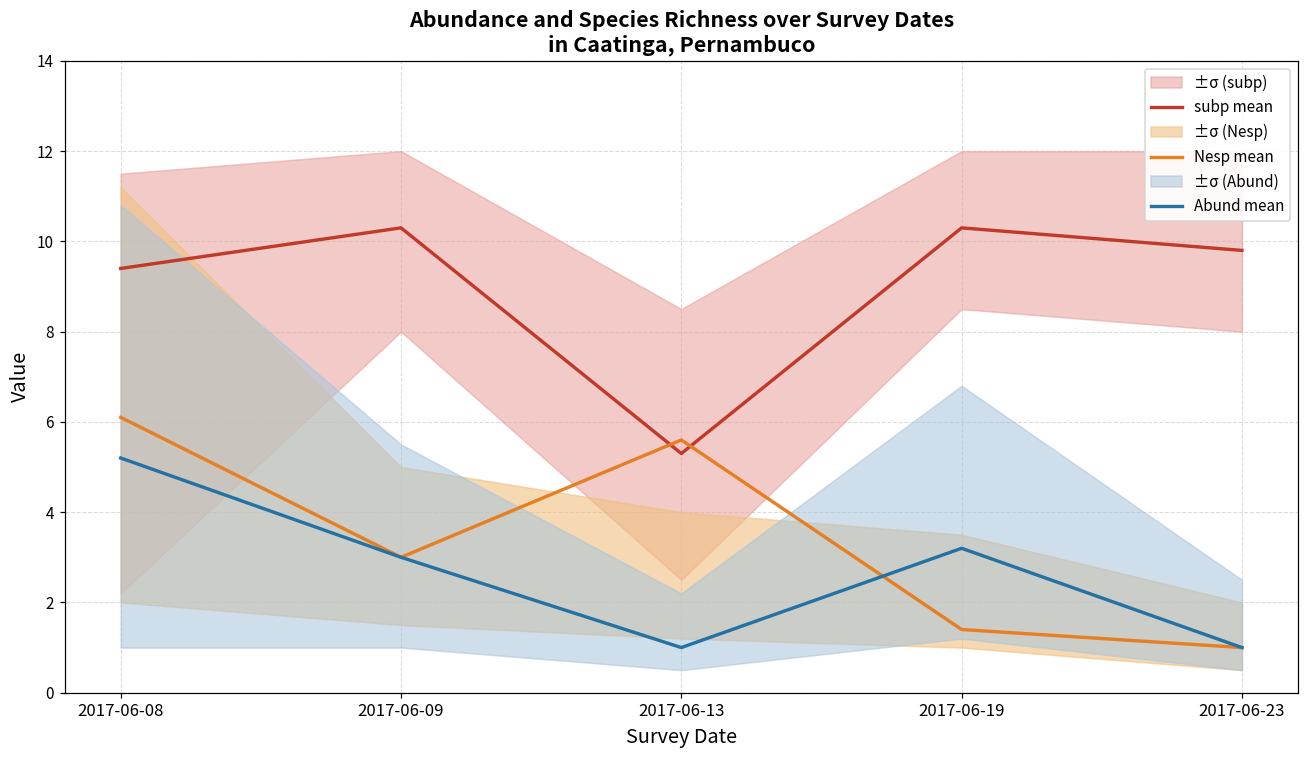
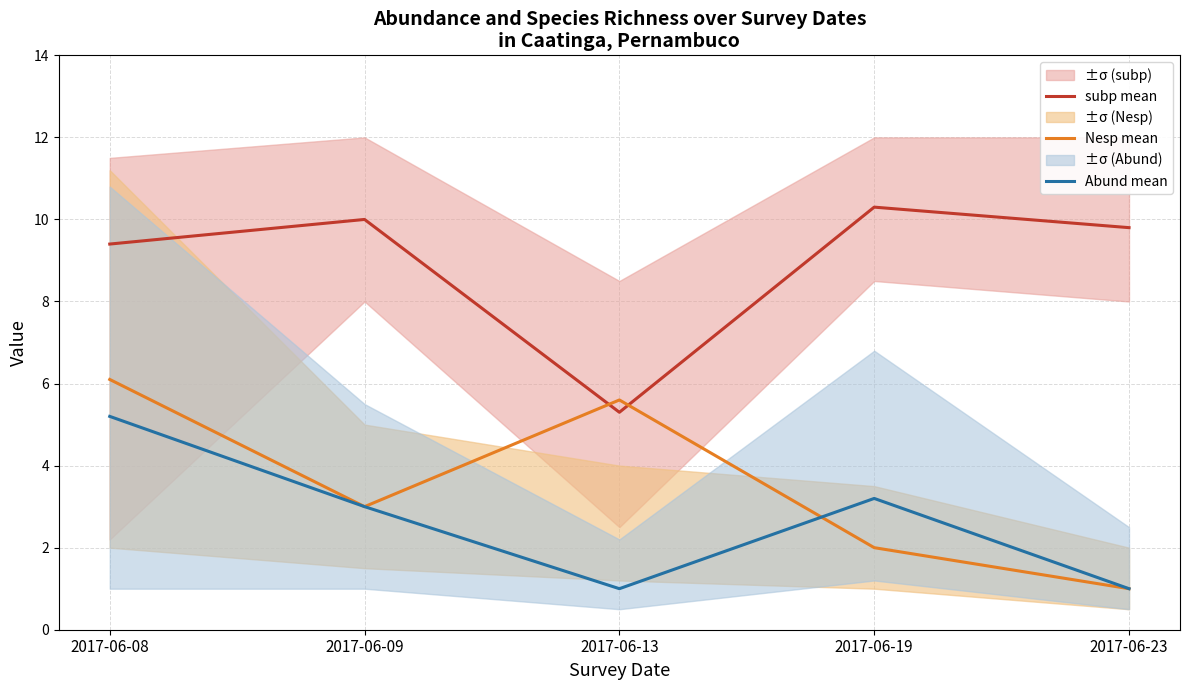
subp mean, 2017-06-09: 10.3 -> 10.0
Nesp mean, 2017-06-19: 1.4 -> 2.0
